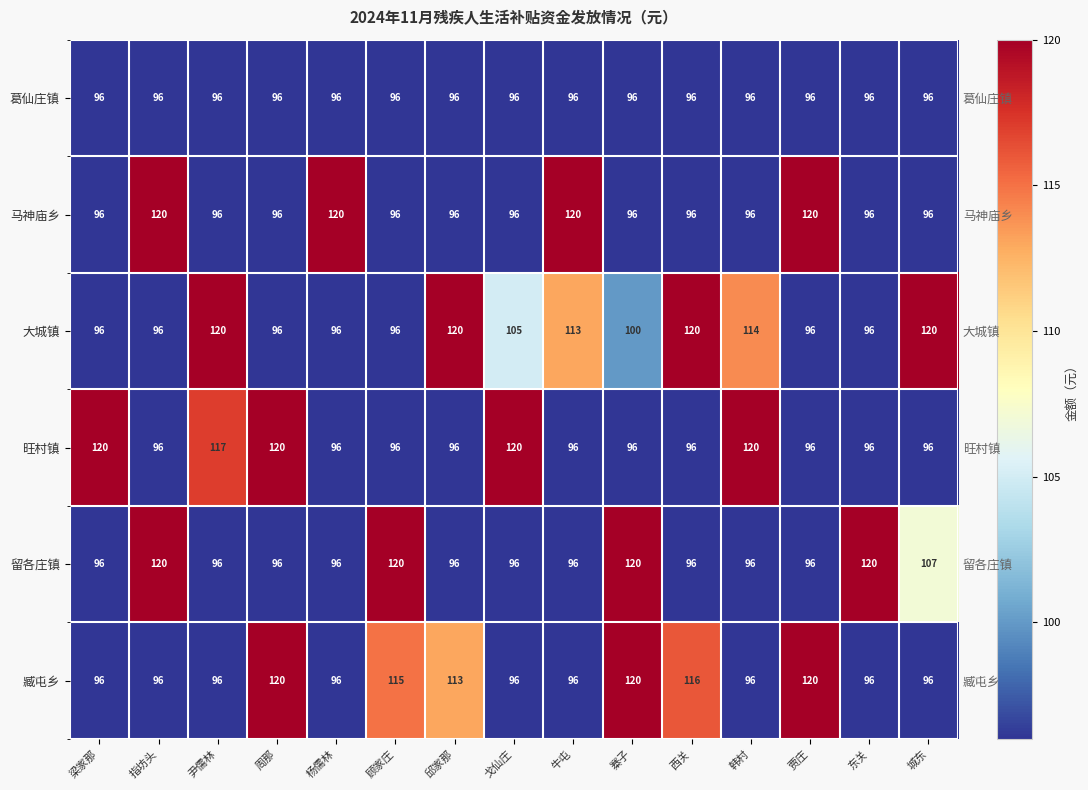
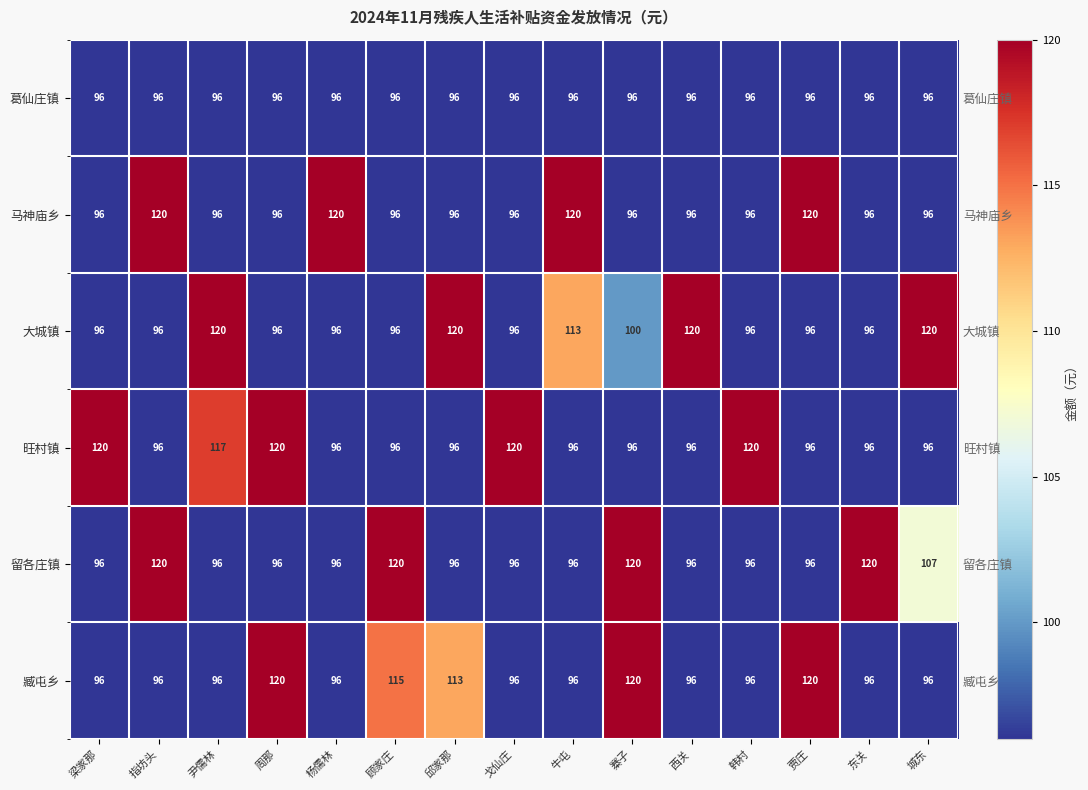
大城镇, 戈仙庄: 105 -> 96
大城镇, 韩村: 114 -> 96
臧屯乡, 西关: 116 -> 96
